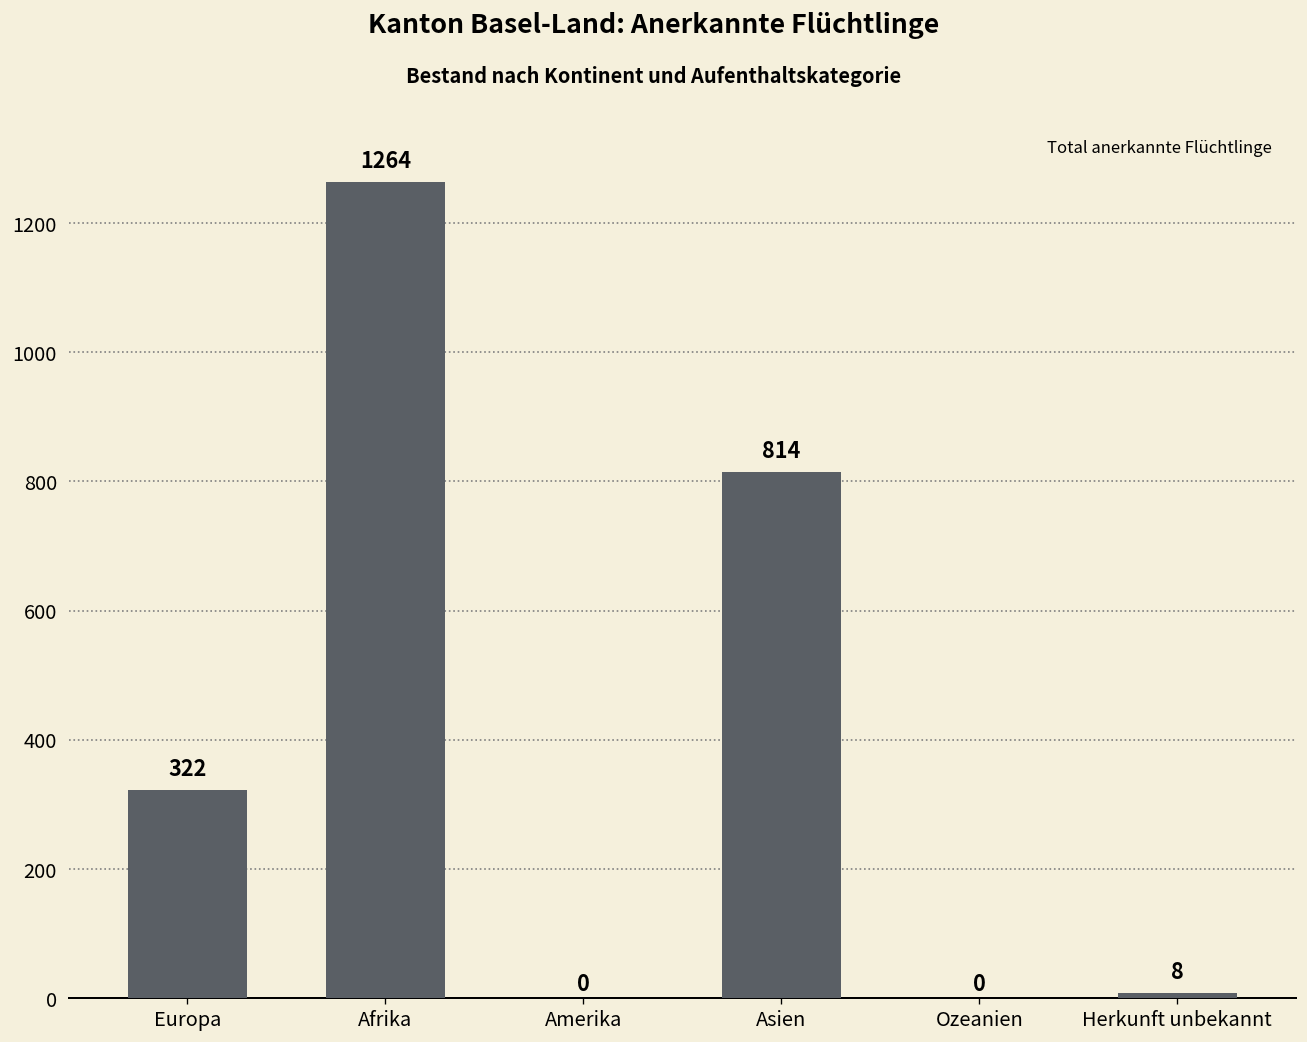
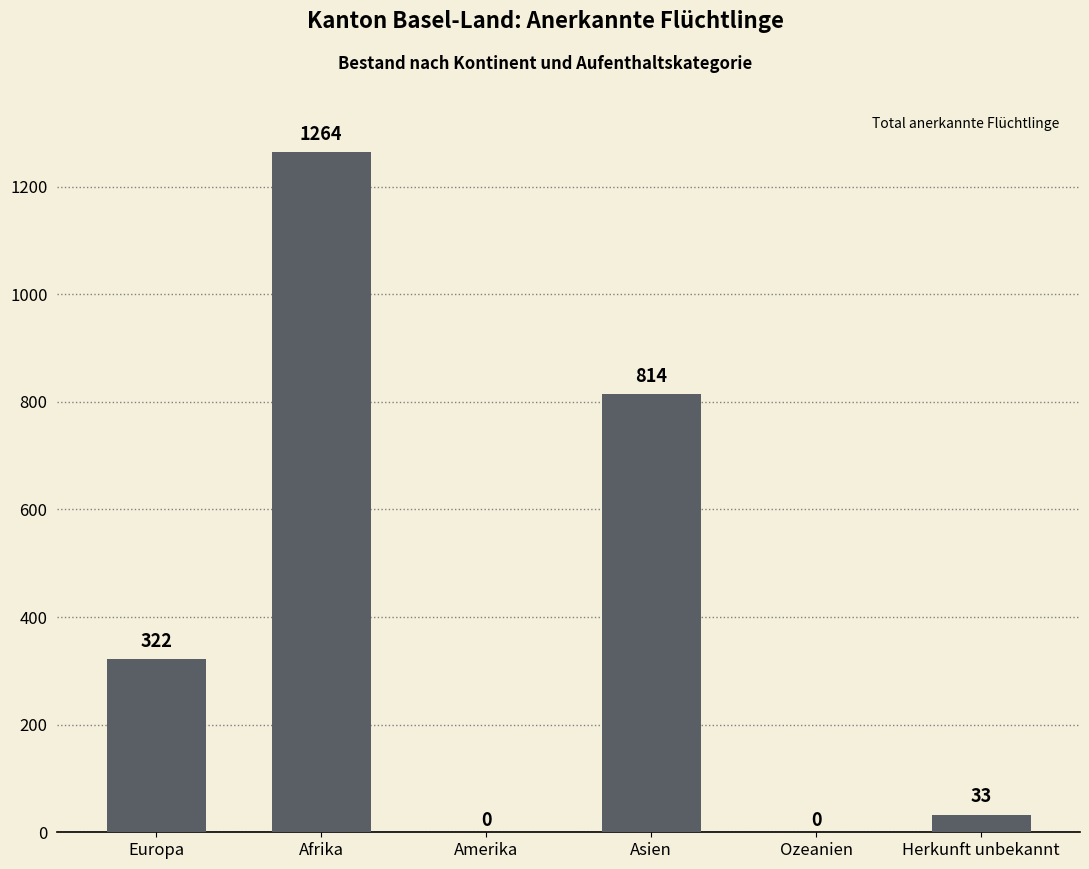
Herkunft unbekannt: 8 -> 33
